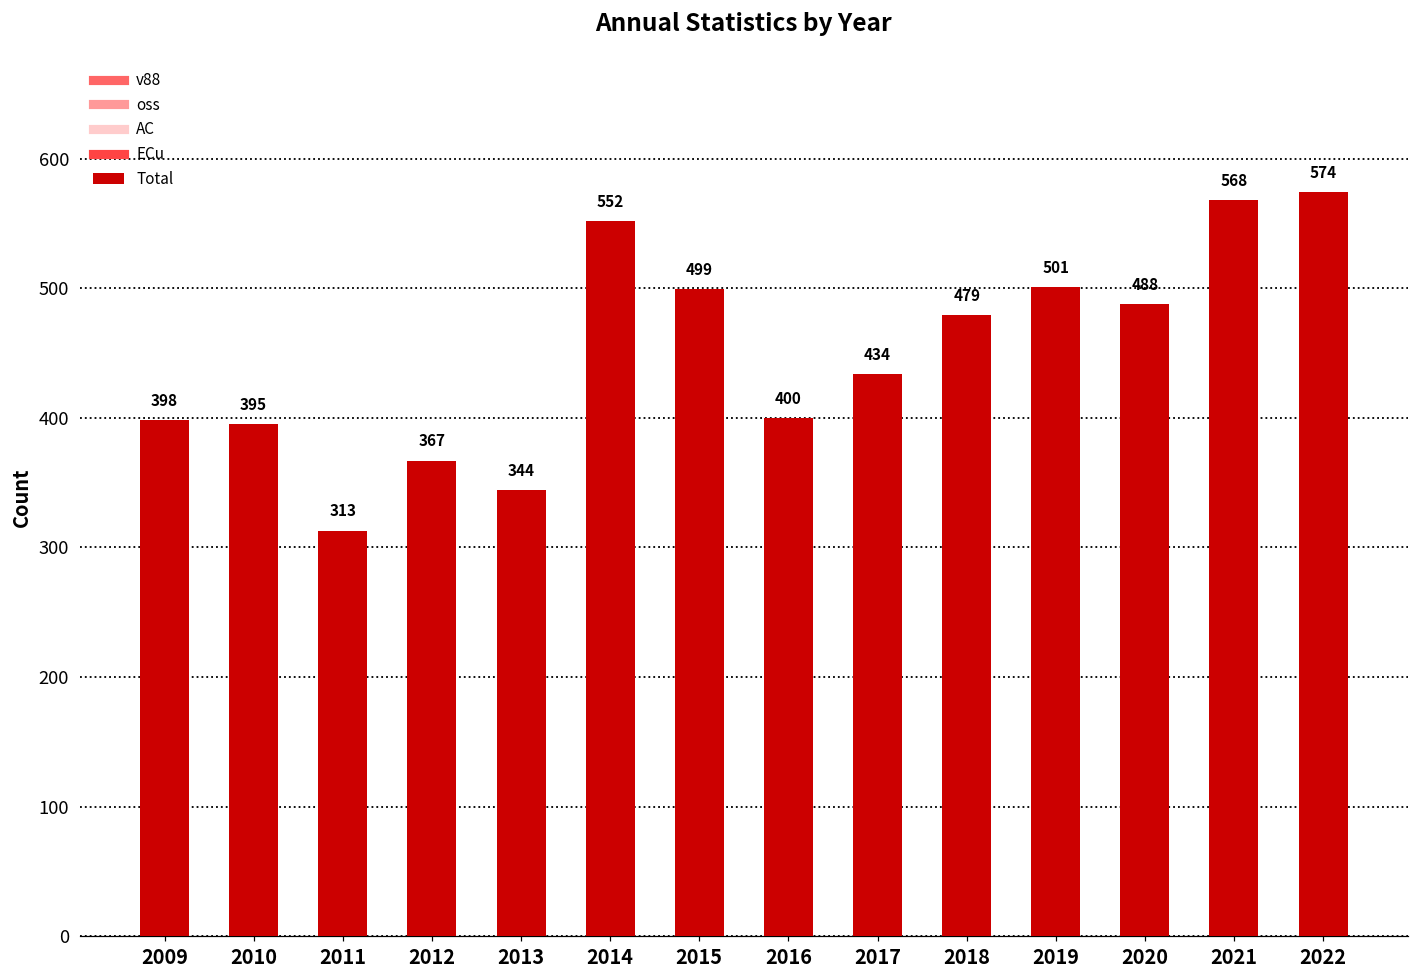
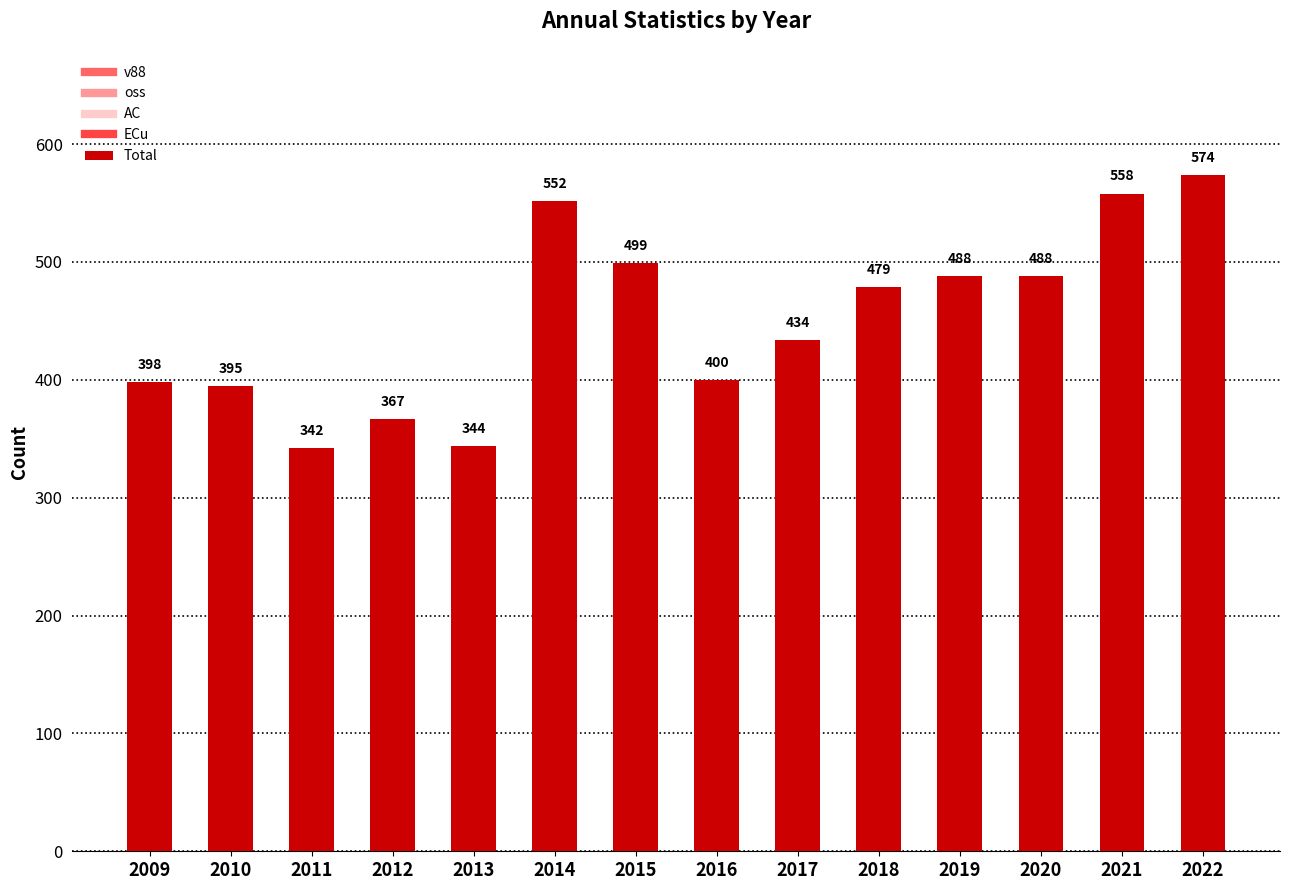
2011: 313 -> 342
2019: 501 -> 488
2021: 568 -> 558
